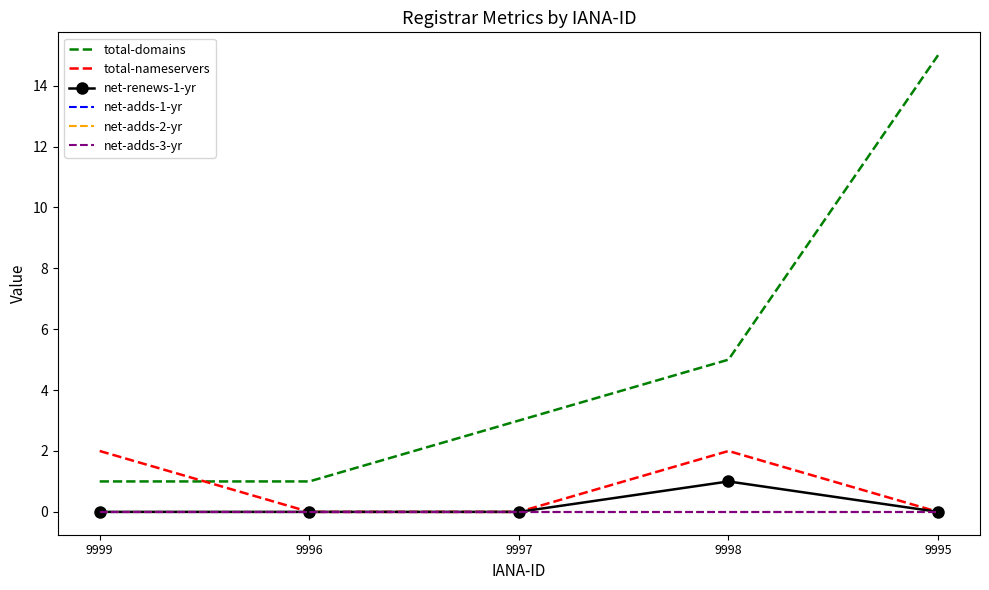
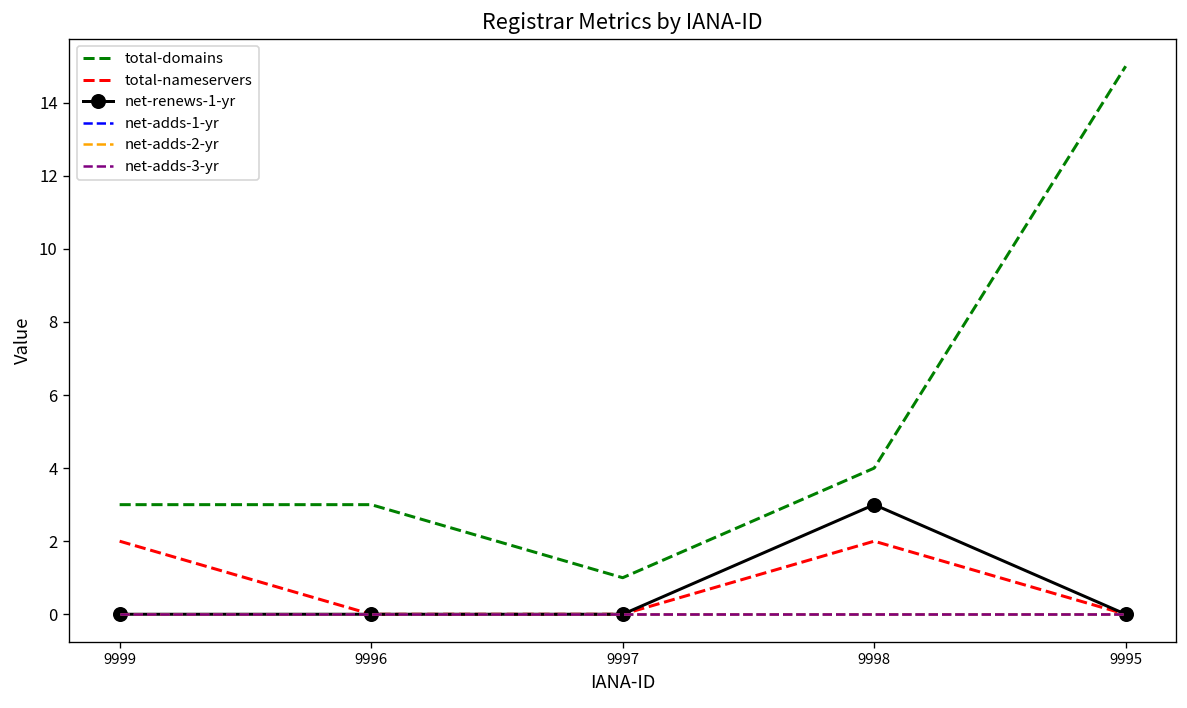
total-domains, 9999: 1 -> 3
total-domains, 9996: 1 -> 3
total-domains, 9997: 3 -> 1
total-domains, 9998: 5 -> 4
net-renews-1-yr, 9998: 1 -> 3
